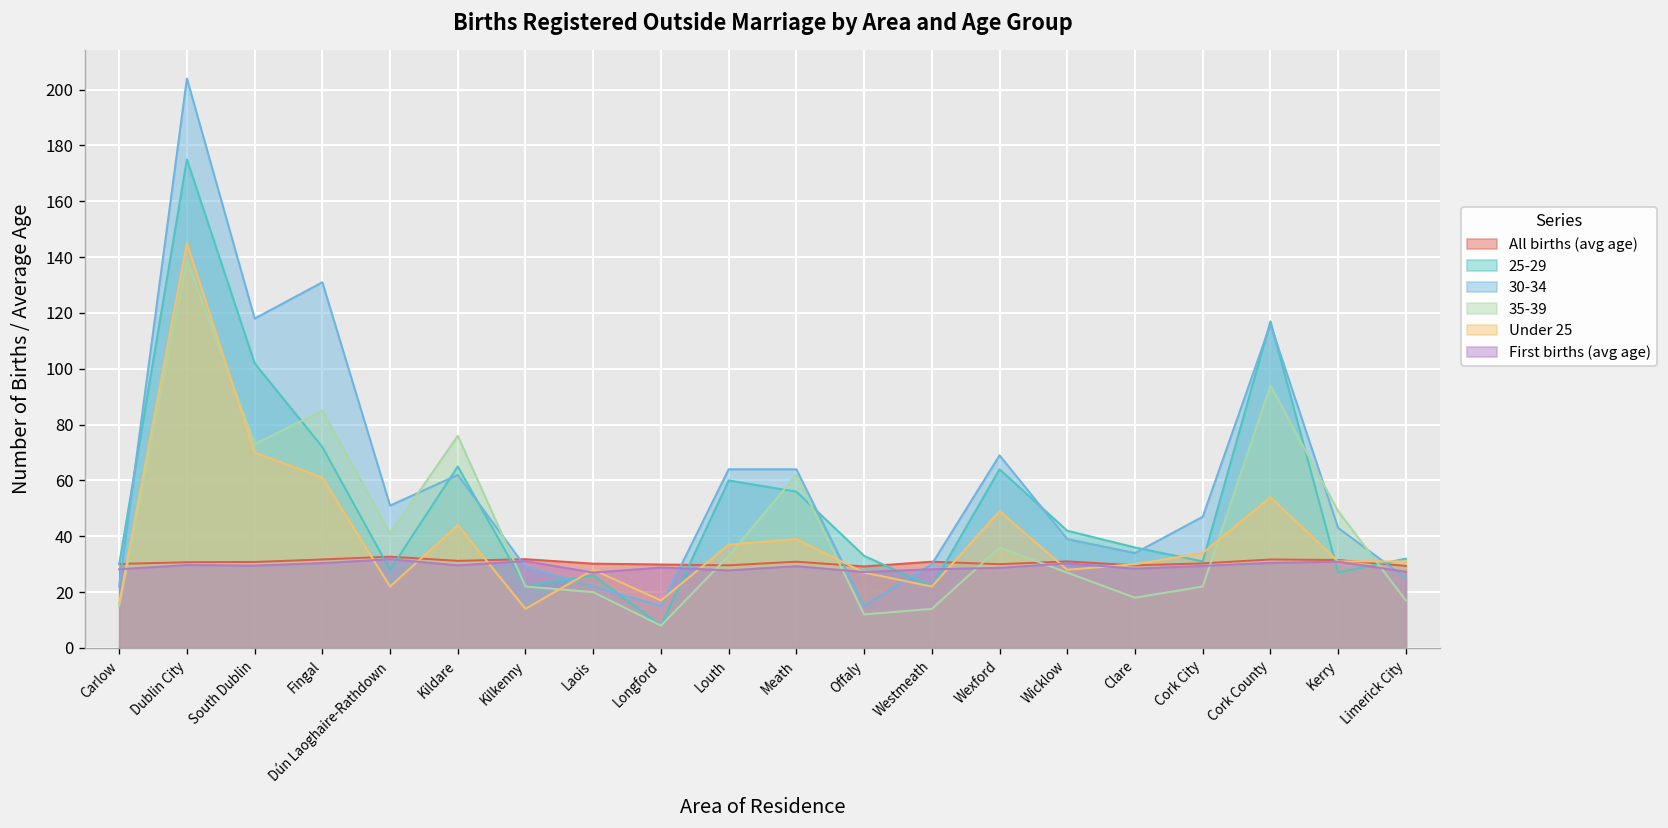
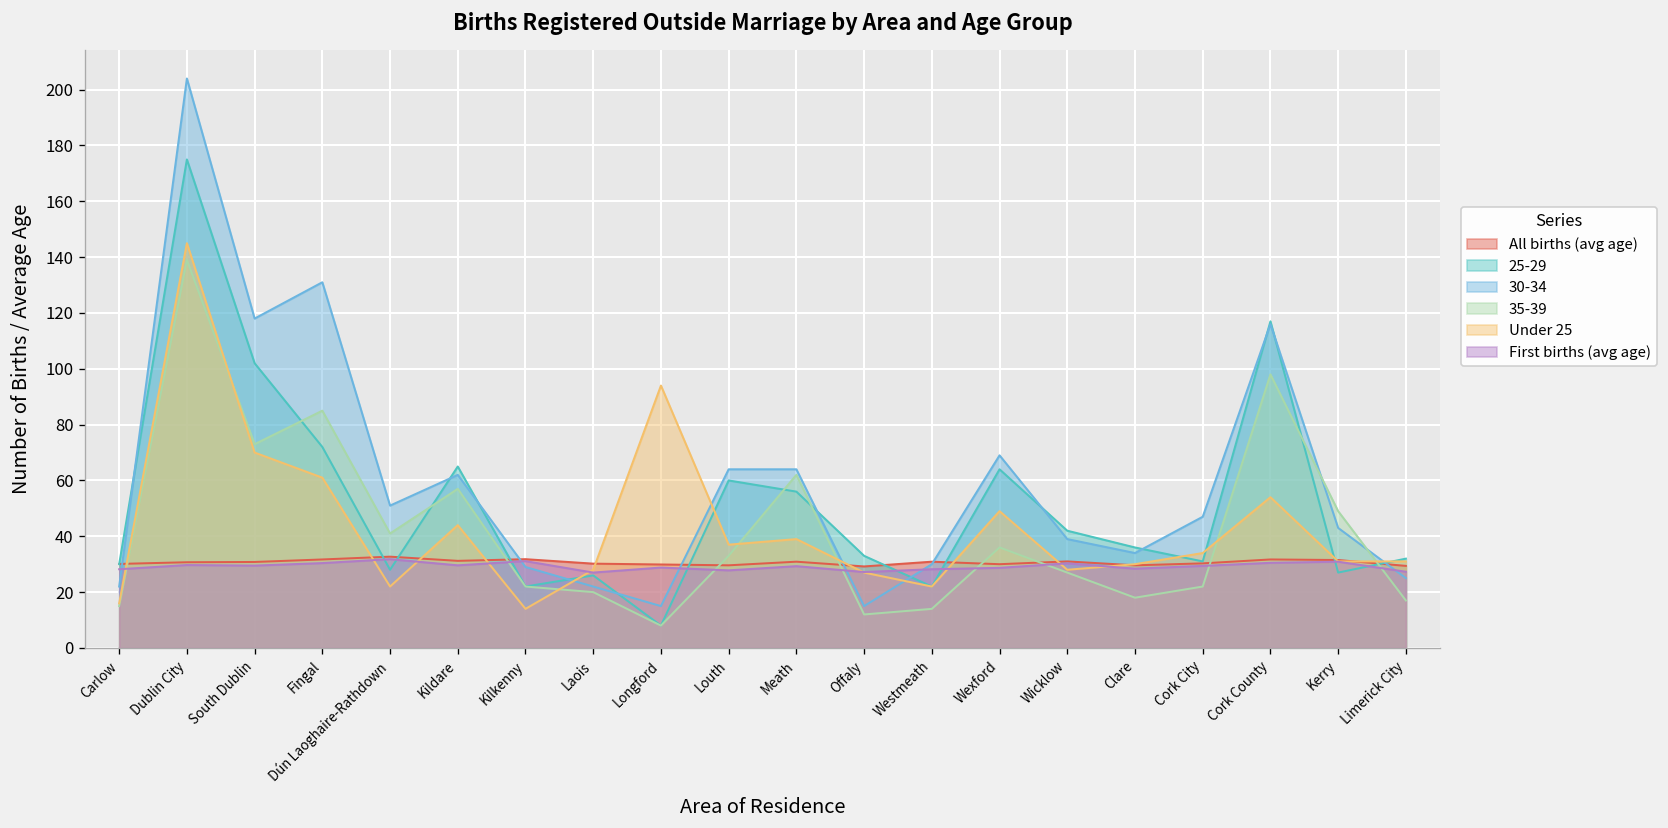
35-39, Kildare: 76 -> 57
Under 25, Longford: 17 -> 94
35-39, Cork County: 94 -> 98
